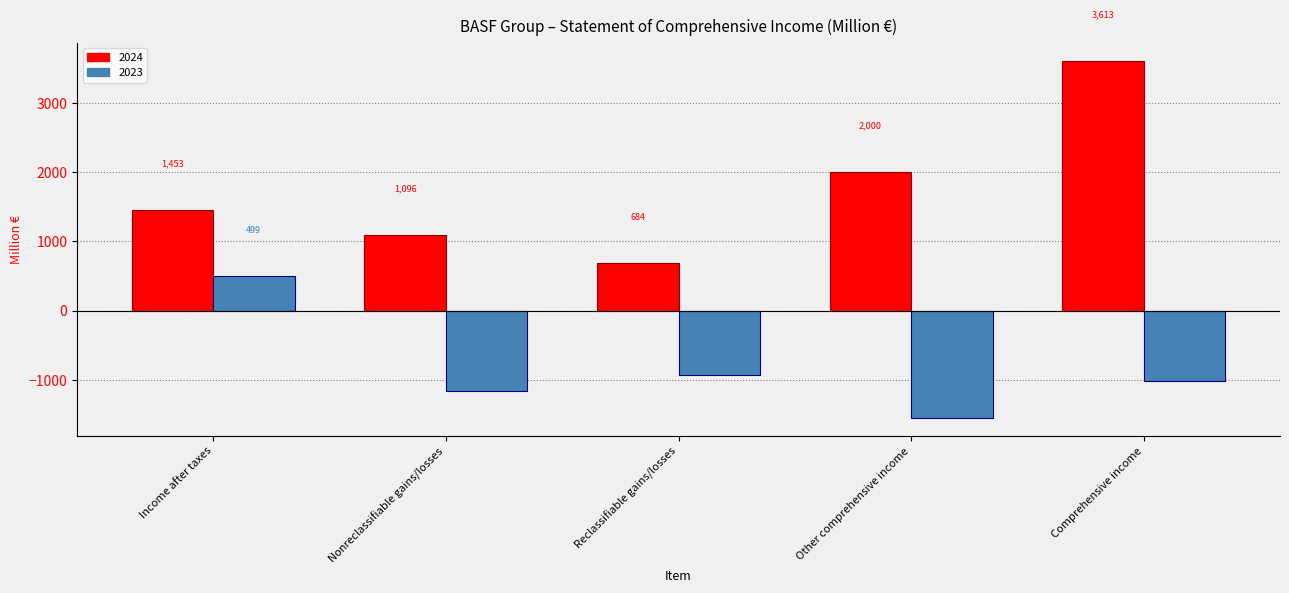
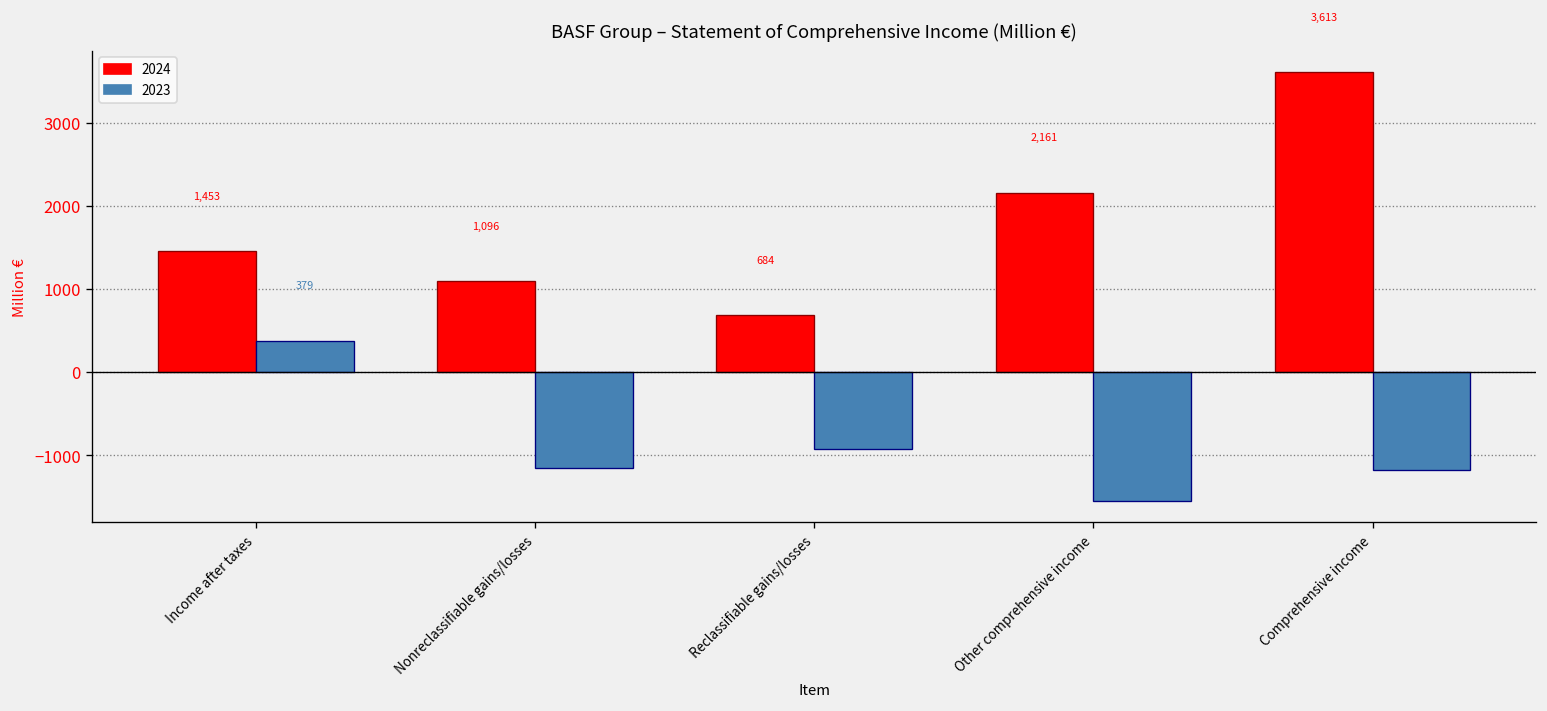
2023, Income after taxes: 499 -> 379
2024, Other comprehensive income: 2,000 -> 2,161
2023, Comprehensive income: -1000 -> -1200
